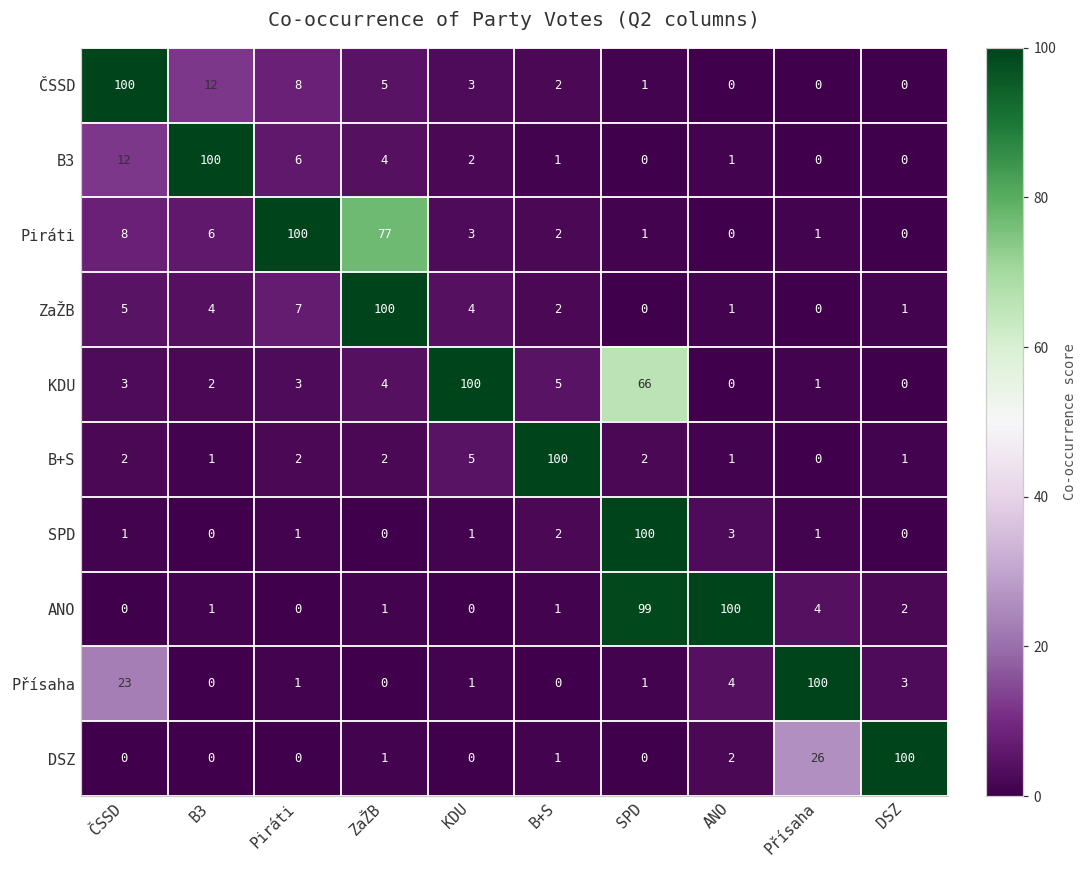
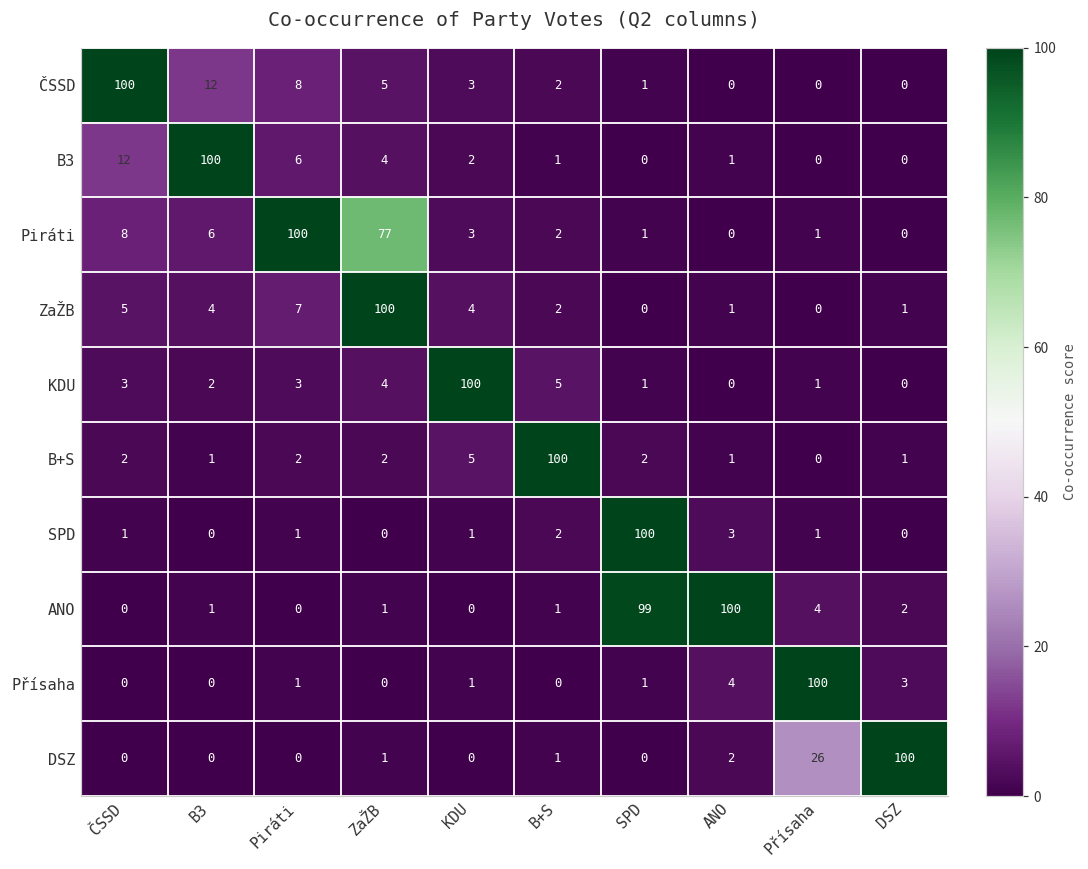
KDU, SPD: 66 -> 1
Přísaha, ČSSD: 23 -> 0
